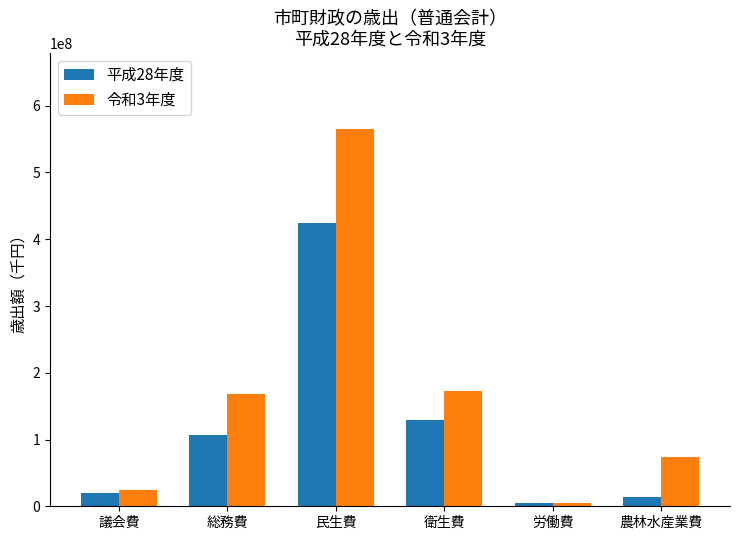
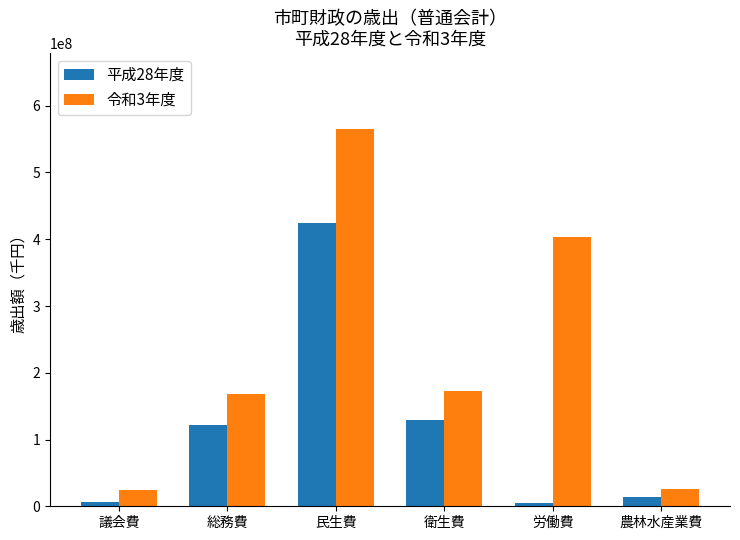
平成28年度, 議会費: 20000000 -> 10000000
平成28年度, 総務費: 110000000 -> 120000000
令和3年度, 労働費: 0 -> 400000000
令和3年度, 農林水産業費: 70000000 -> 30000000
